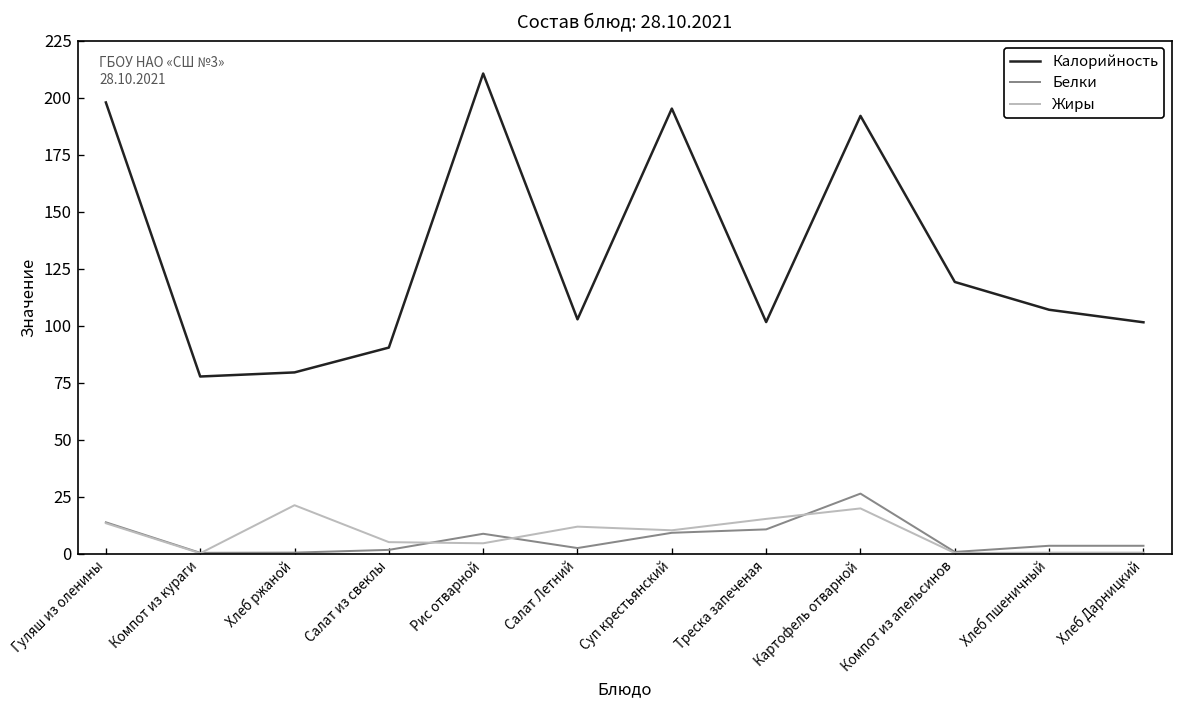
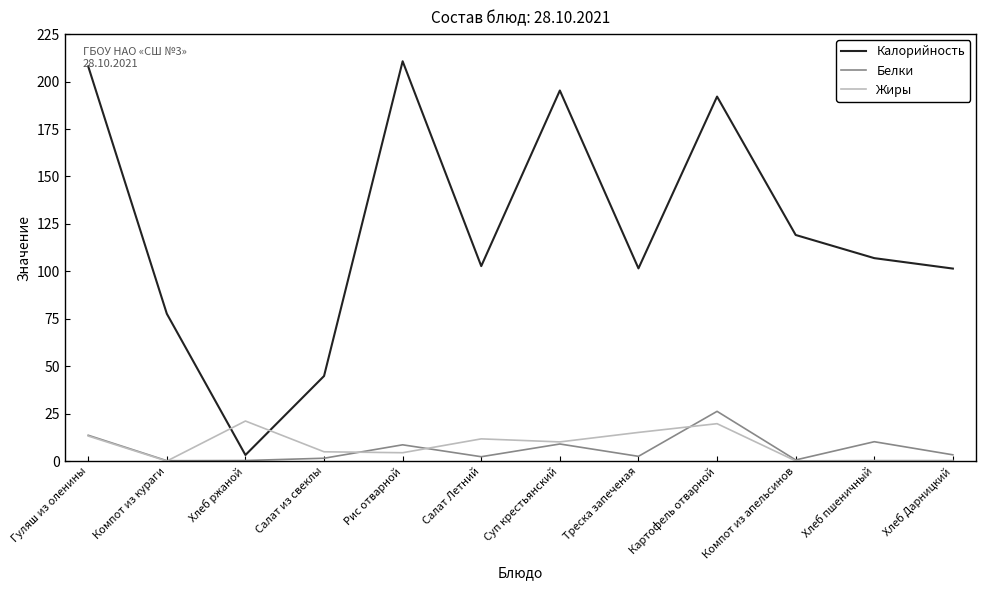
Калорийность, Гуляш из оленины: 198 -> 208
Калорийность, Хлеб ржаной: 80 -> 3
Калорийность, Салат из свеклы: 90 -> 45
Белки, Треска запеченая: 11 -> 3
Белки, Хлеб пшеничный: 3 -> 10
